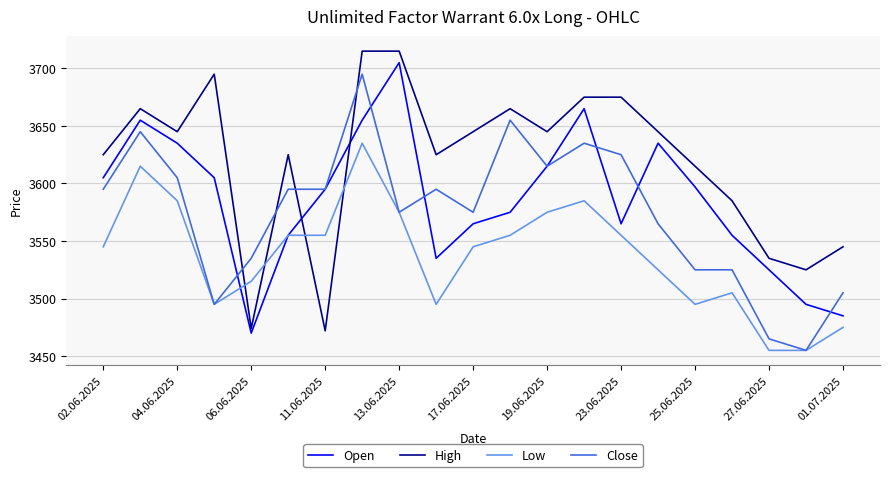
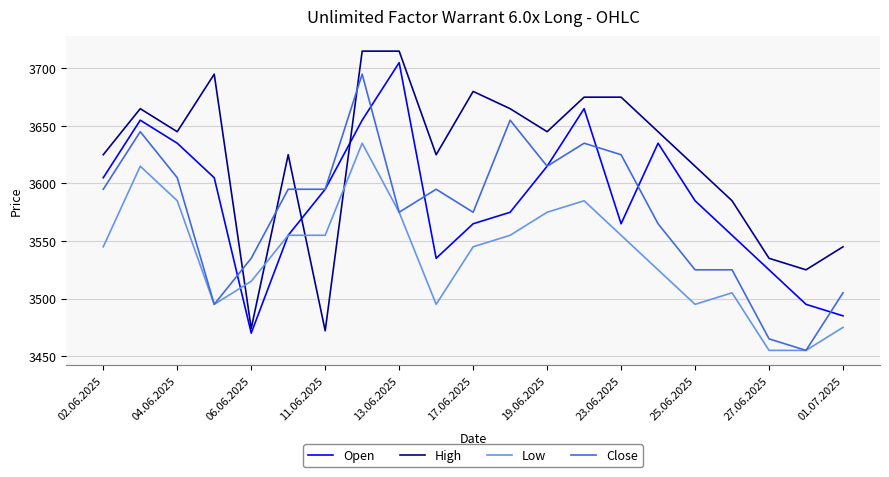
High, 17.06.2025: 3645 -> 3680
Open, 25.06.2025: 3597 -> 3585
